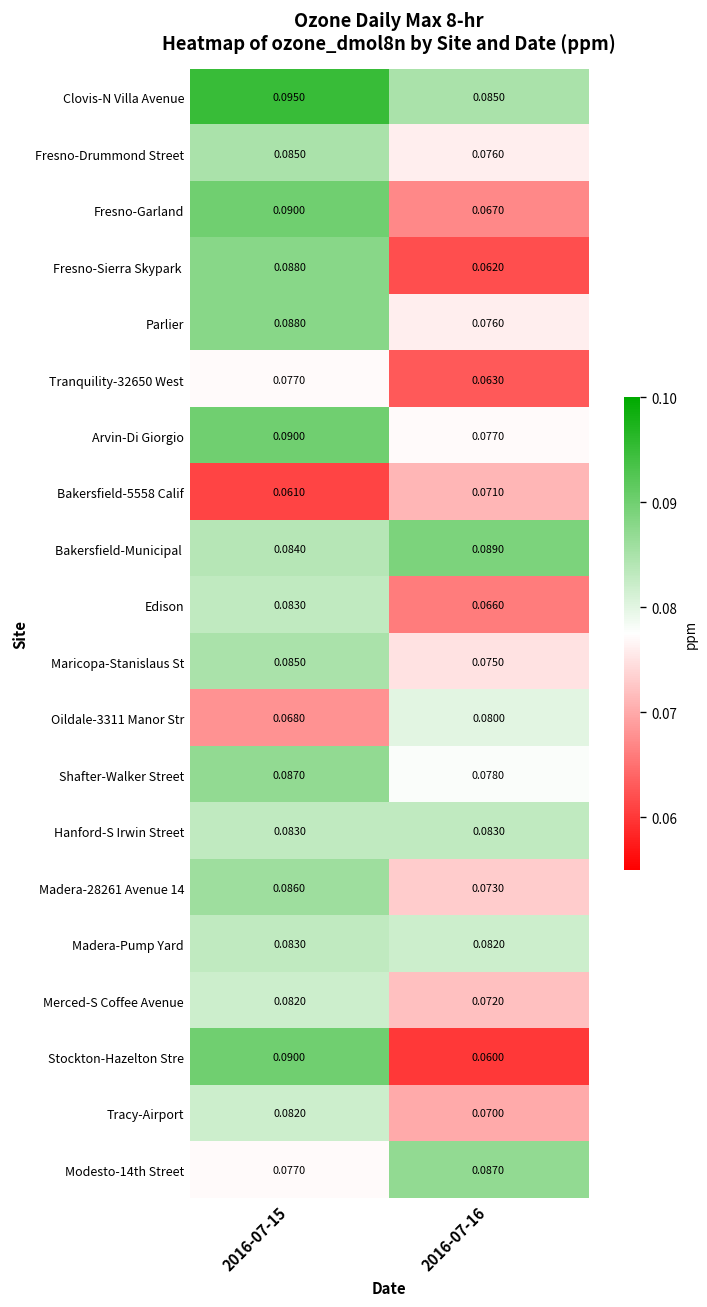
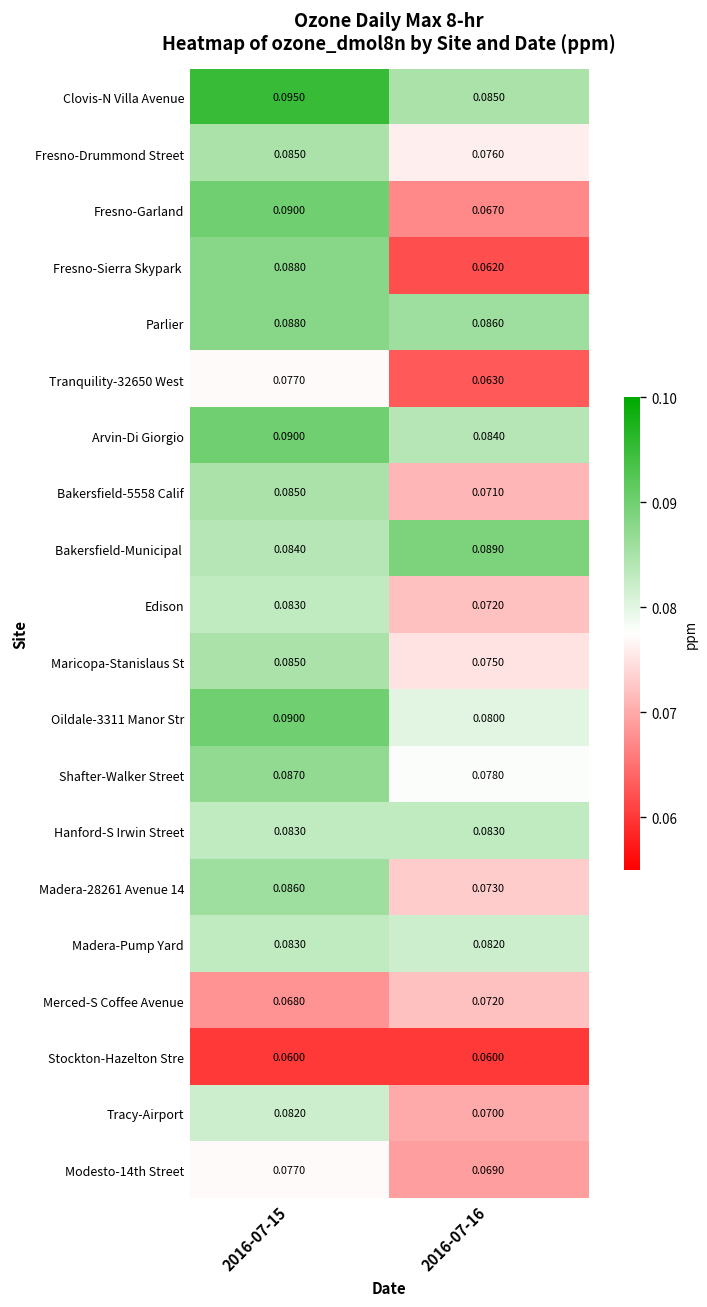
Parlier, 2016-07-16: 0.0760 -> 0.0860
Arvin-Di Giorgio, 2016-07-16: 0.0770 -> 0.0840
Bakersfield-5558 Calif, 2016-07-15: 0.0610 -> 0.0850
Edison, 2016-07-16: 0.0660 -> 0.0720
Oildale-3311 Manor Str, 2016-07-15: 0.0680 -> 0.0900
Merced-S Coffee Avenue, 2016-07-15: 0.0820 -> 0.0680
Stockton-Hazelton Stre, 2016-07-15: 0.0900 -> 0.0600
Modesto-14th Street, 2016-07-16: 0.0870 -> 0.0690
